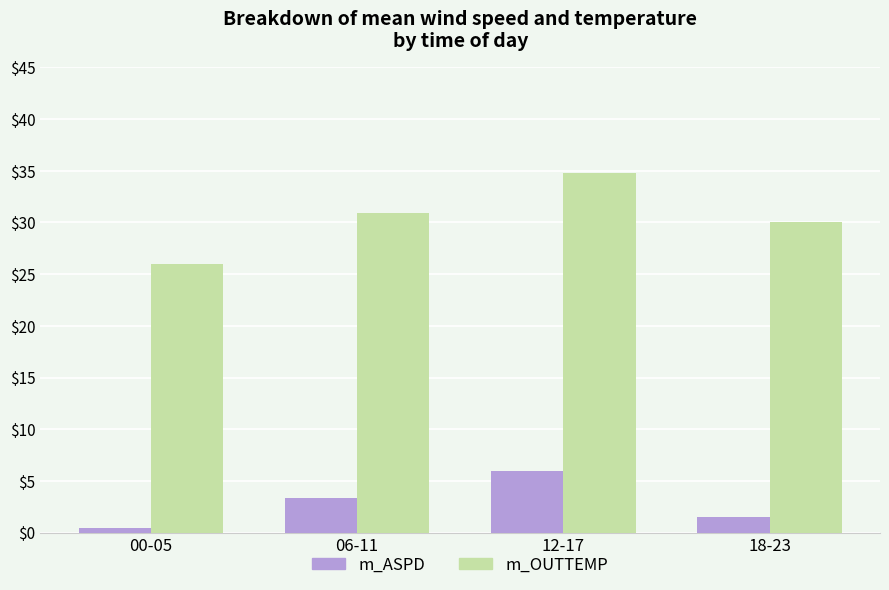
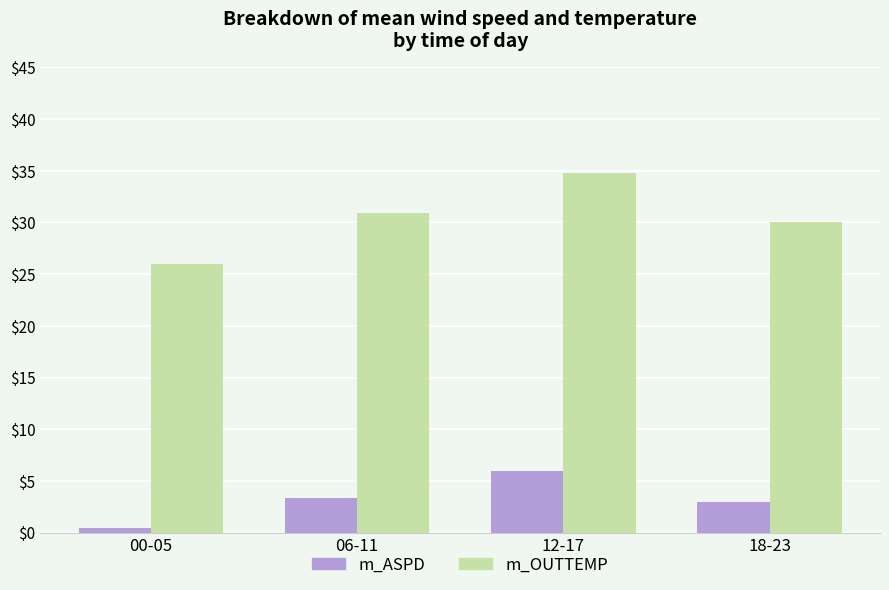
m_ASPD, 18-23: $1.5 -> $2.9
